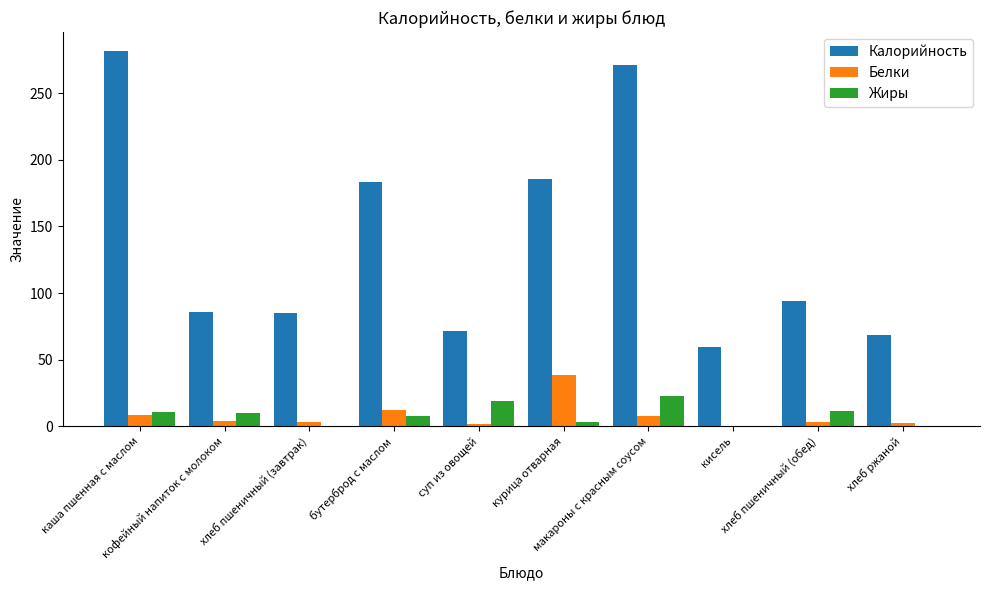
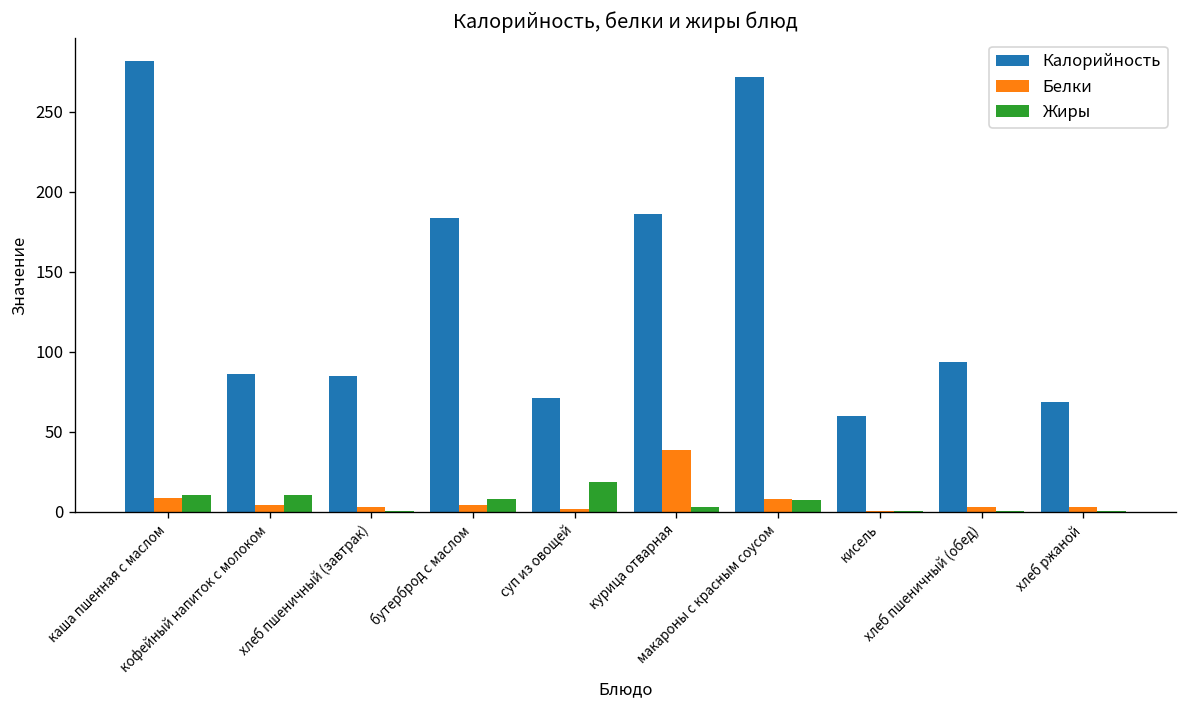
Белки, бутерброд с маслом: 12 -> 4
Жиры, макароны с красным соусом: 23 -> 7
Жиры, хлеб пшеничный (обед): 12 -> 0
